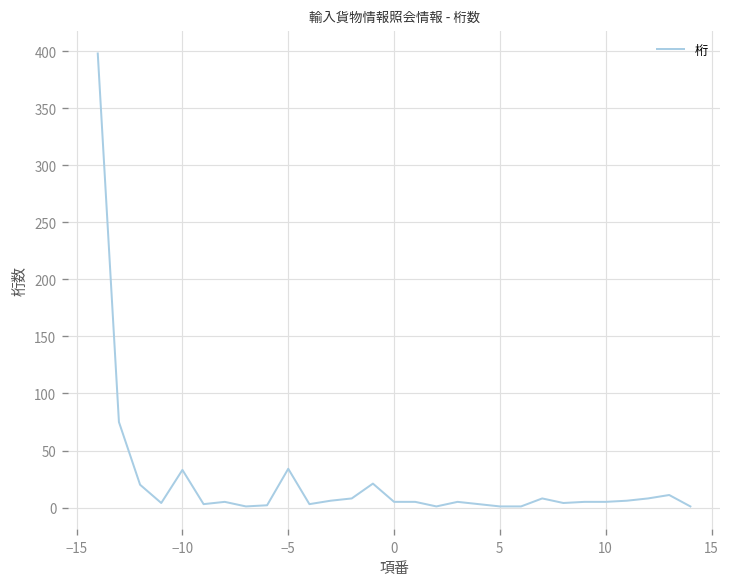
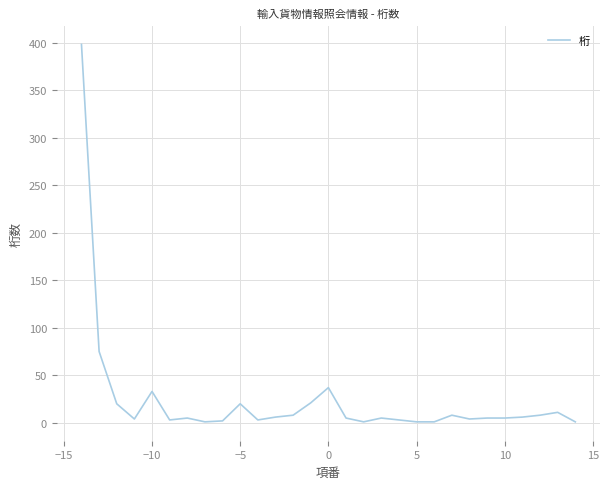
−5: 30 -> 20
0: 10 -> 40
